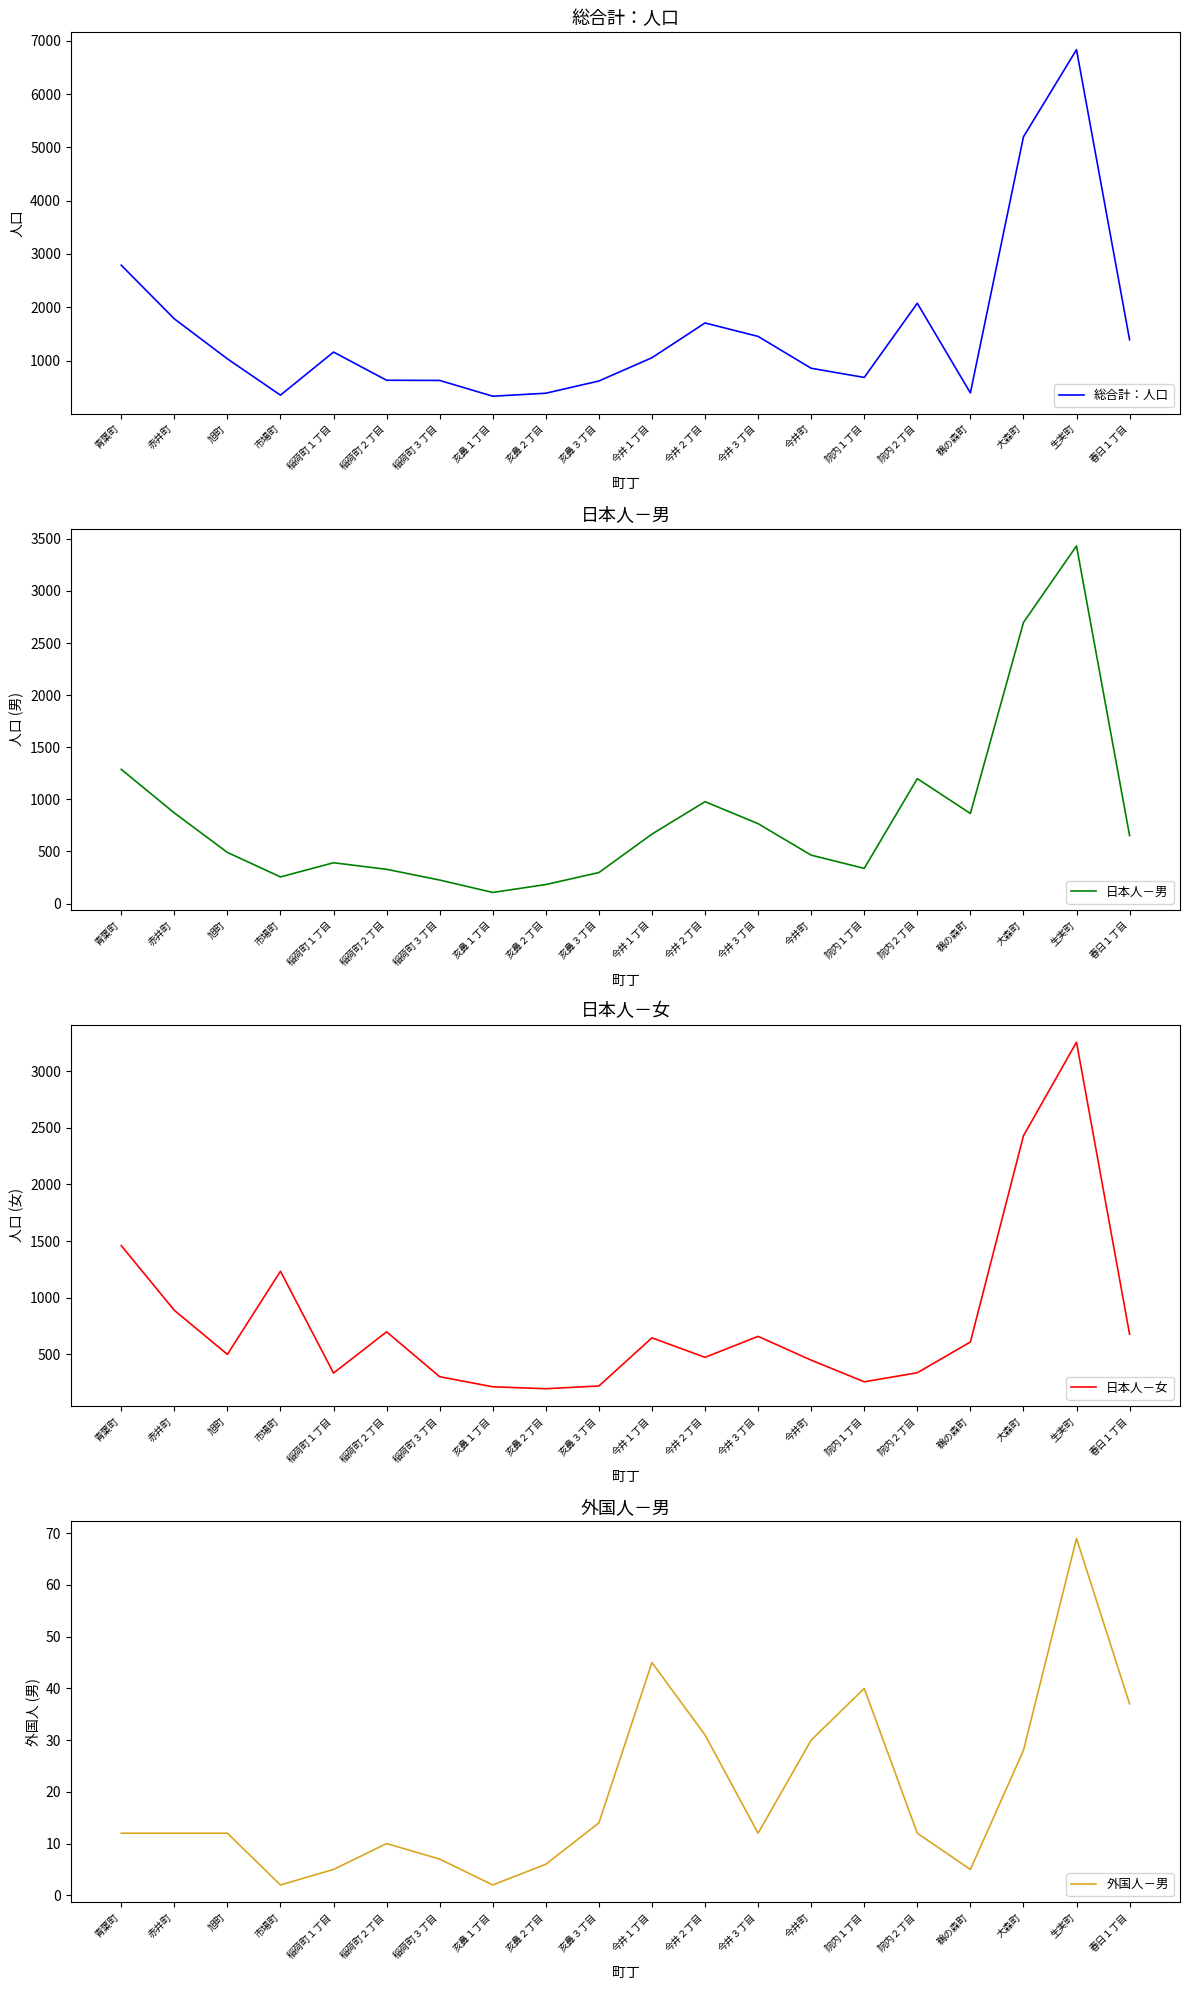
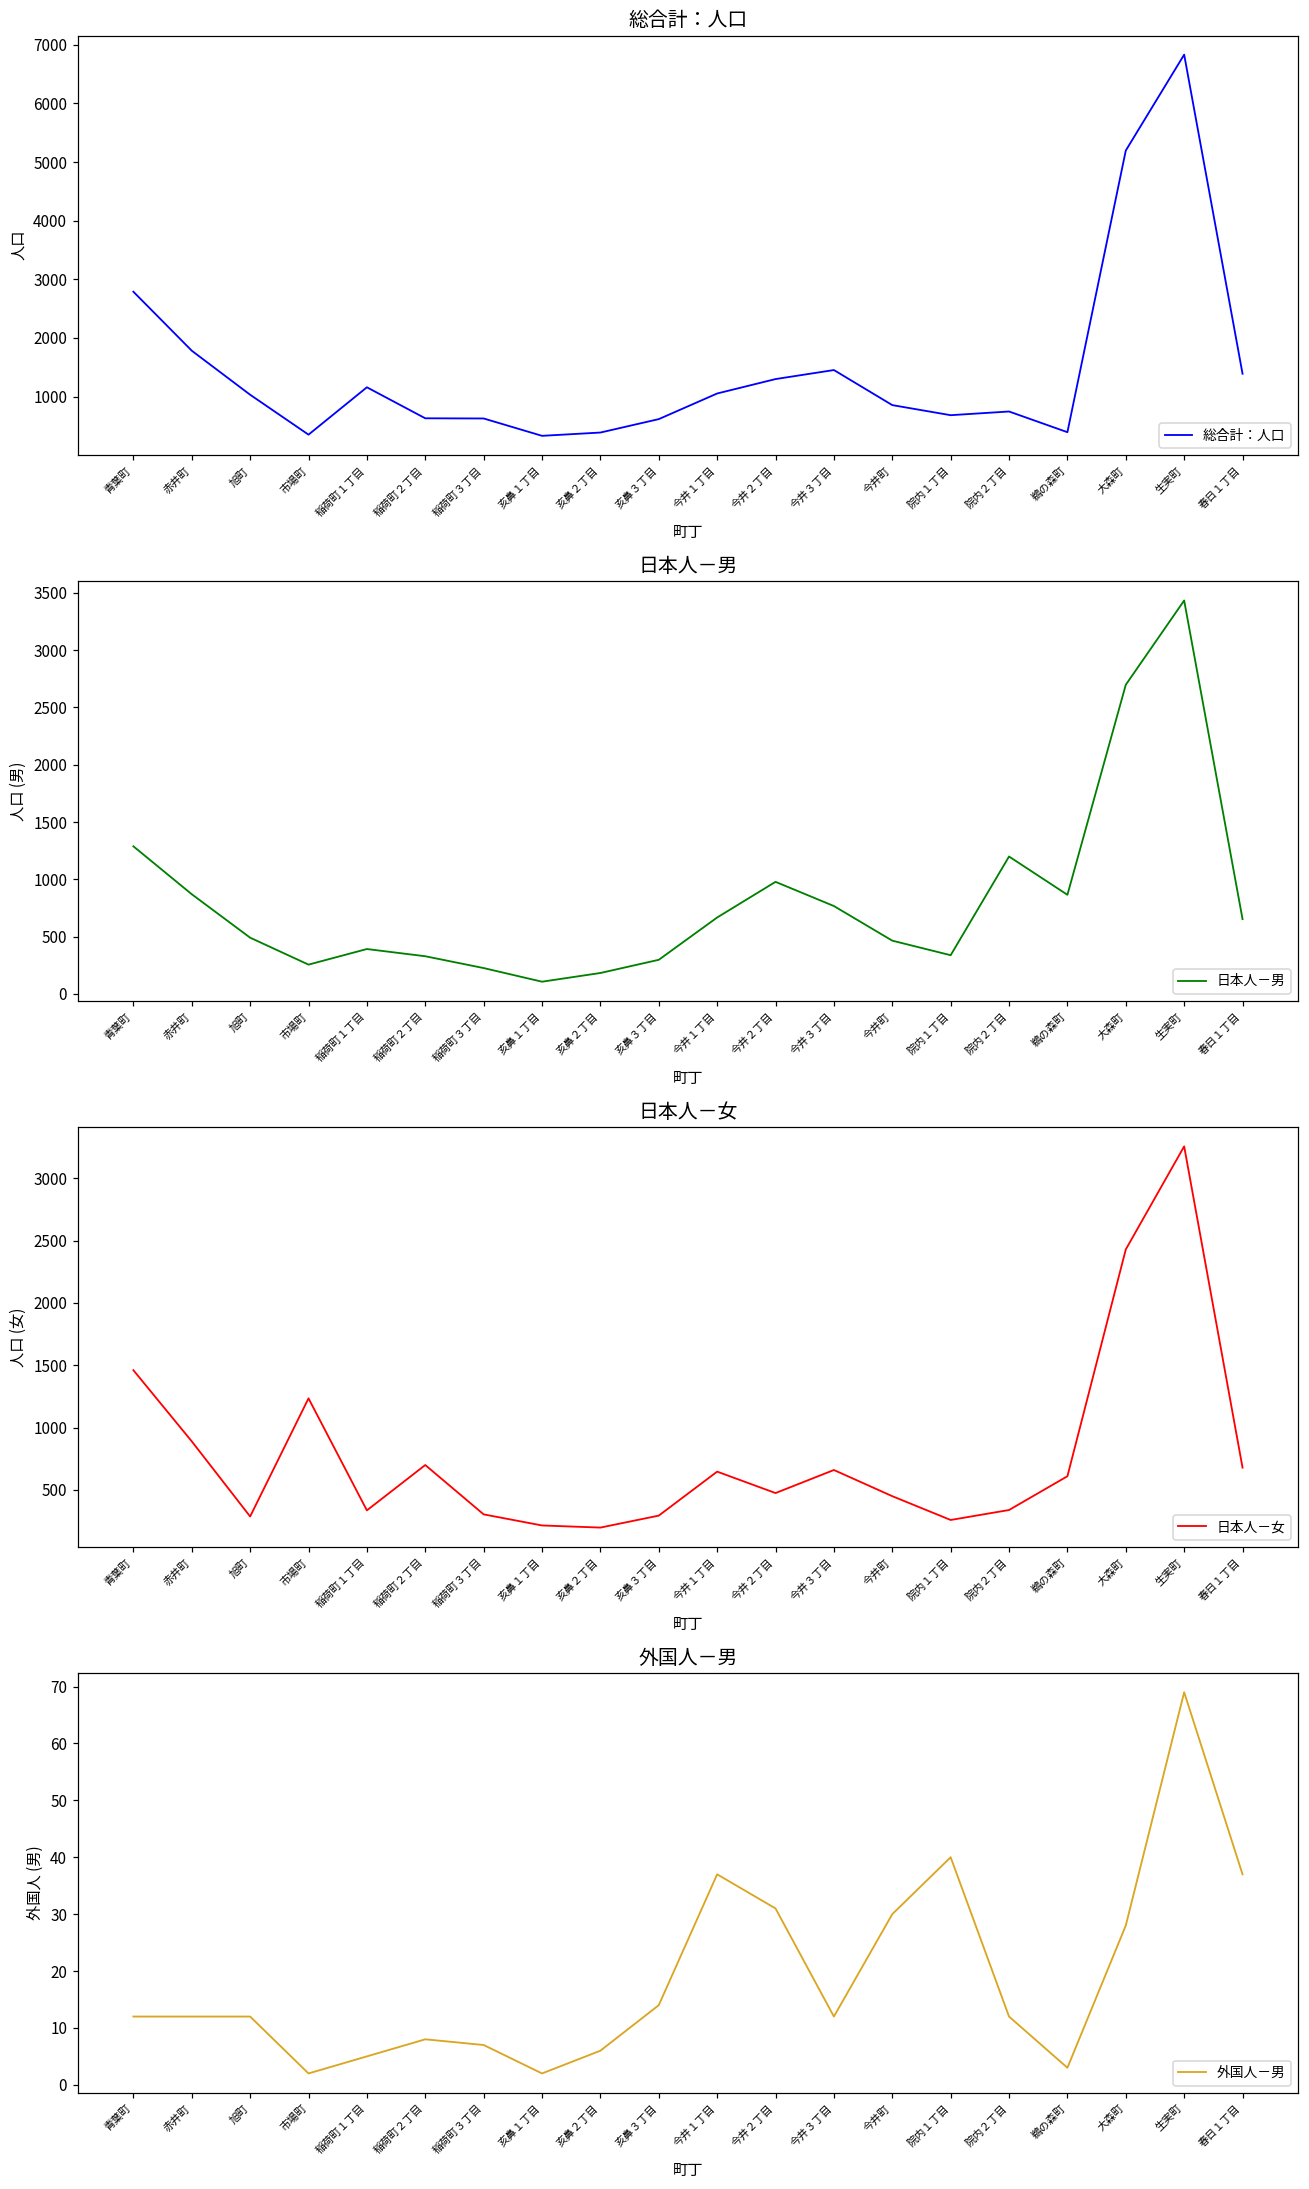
総合計：人口, 今井２丁目: 1700 -> 1300
総合計：人口, 院内２丁目: 2100 -> 700
日本人－女, 旭町: 500 -> 290
日本人－女, 亥鼻３丁目: 220 -> 290
外国人－男, 稲荷町２丁目: 10 -> 8
外国人－男, 今井１丁目: 45 -> 37
外国人－男, 鵜の森町: 5 -> 3
